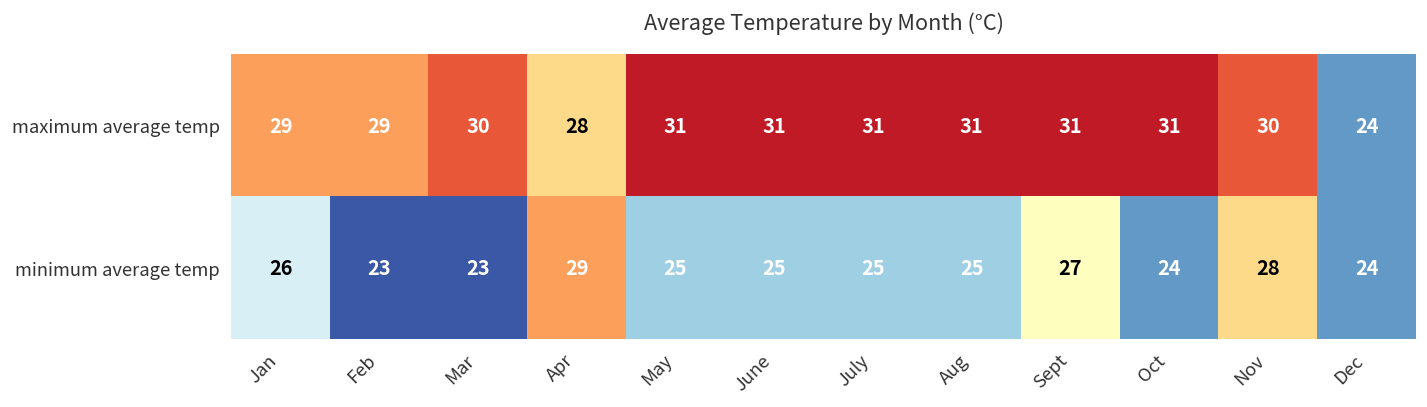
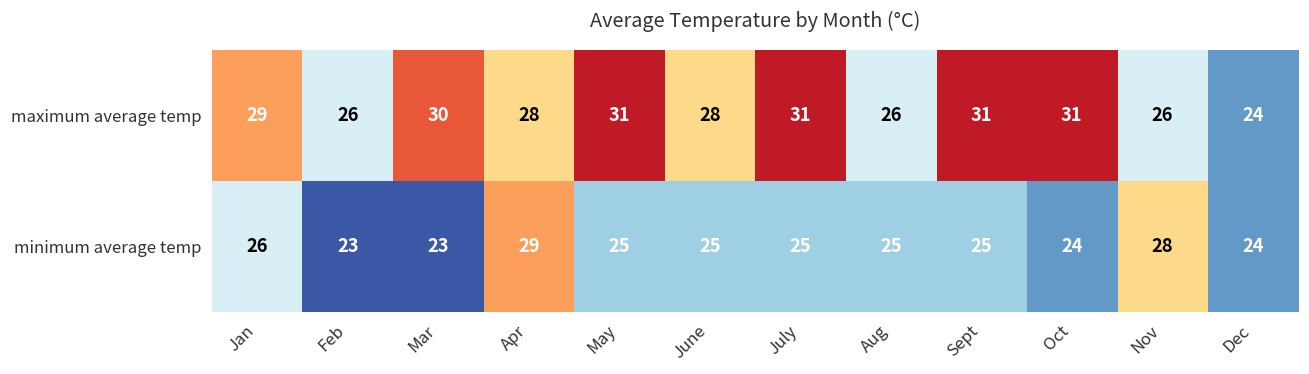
maximum average temp, Feb: 29 -> 26
maximum average temp, June: 31 -> 28
maximum average temp, Aug: 31 -> 26
maximum average temp, Nov: 30 -> 26
minimum average temp, Sept: 27 -> 25
